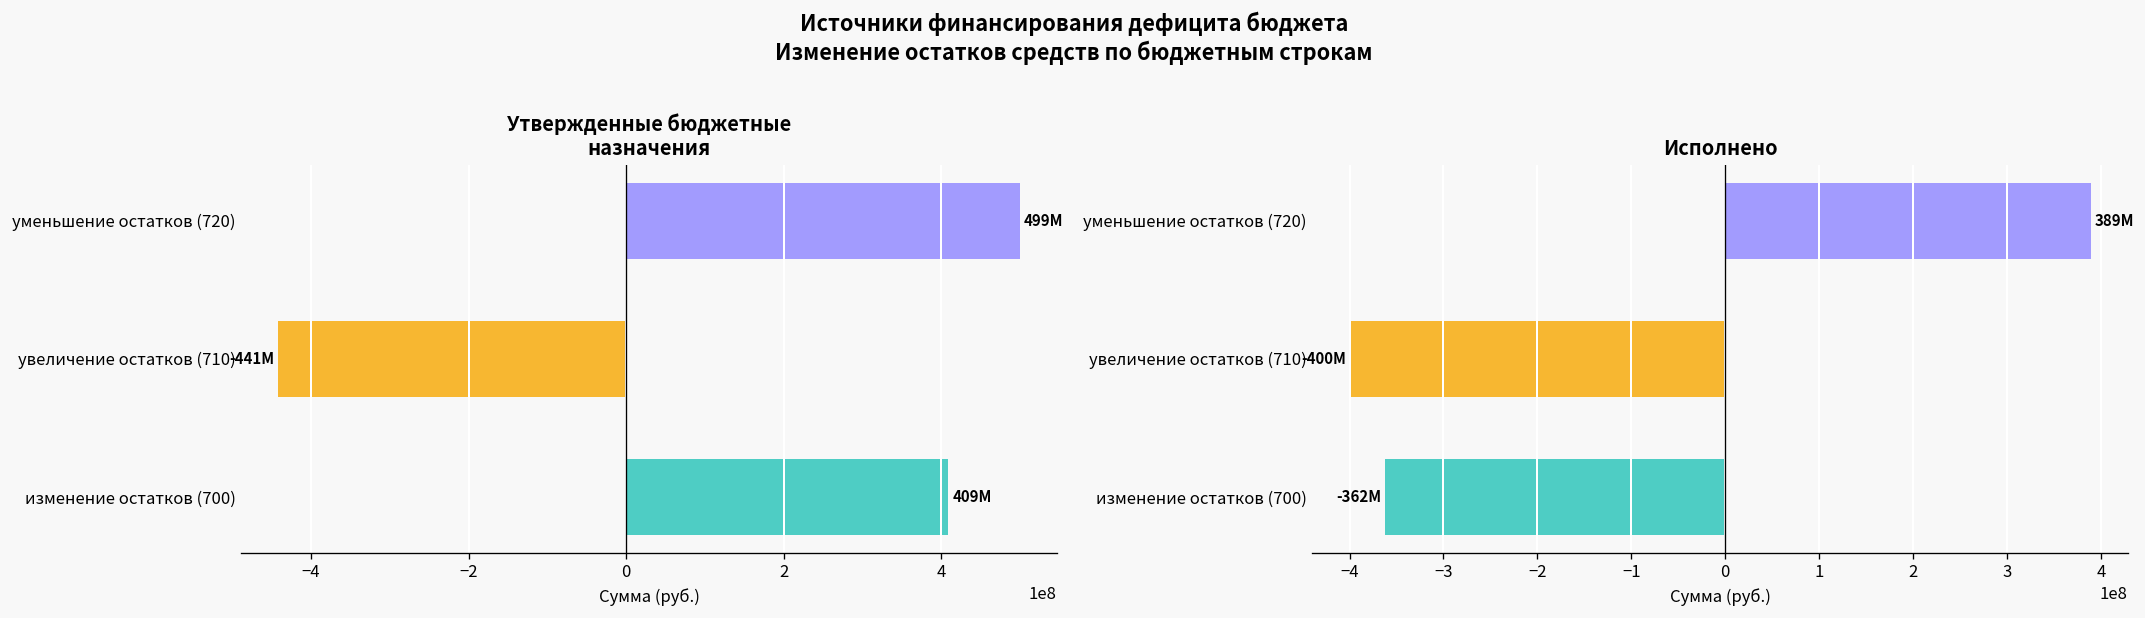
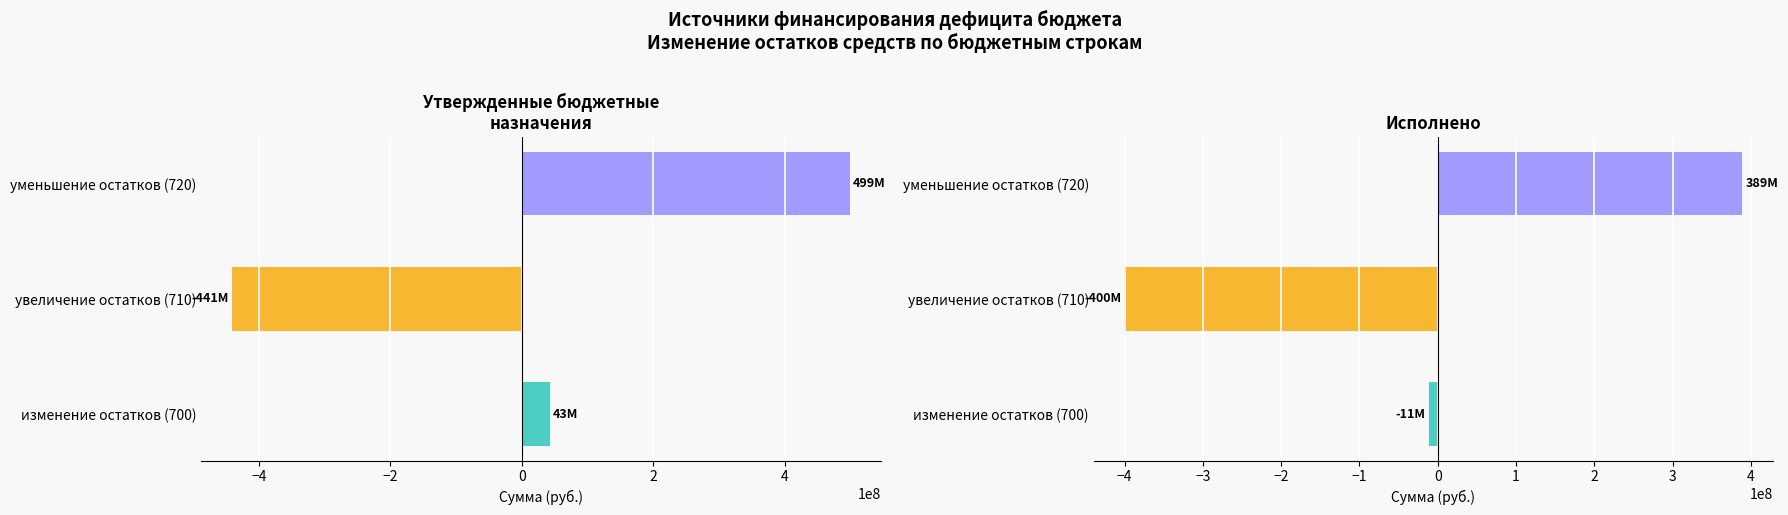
Утвержденные бюджетные назначения, изменение остатков (700): 409M -> 43M
Исполнено, изменение остатков (700): -362M -> -11M
